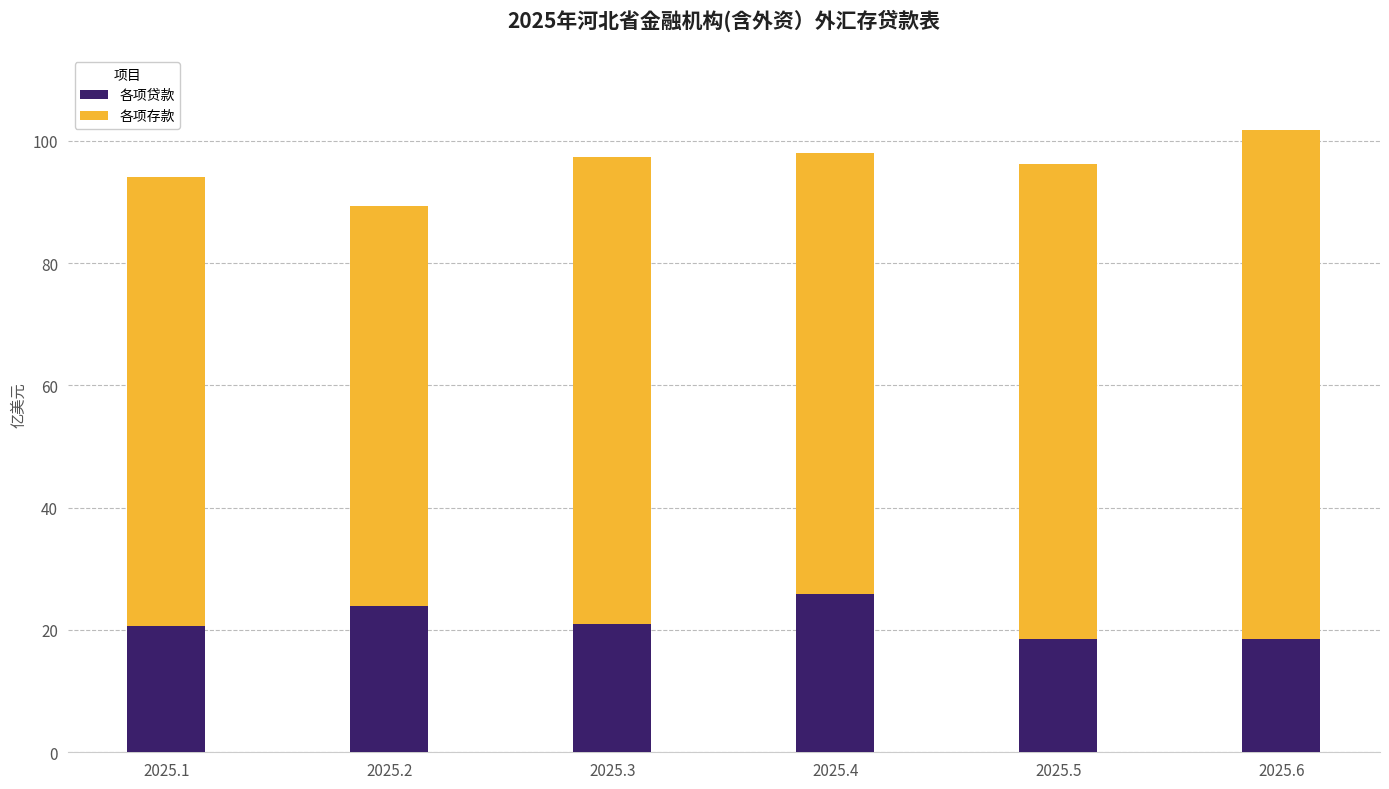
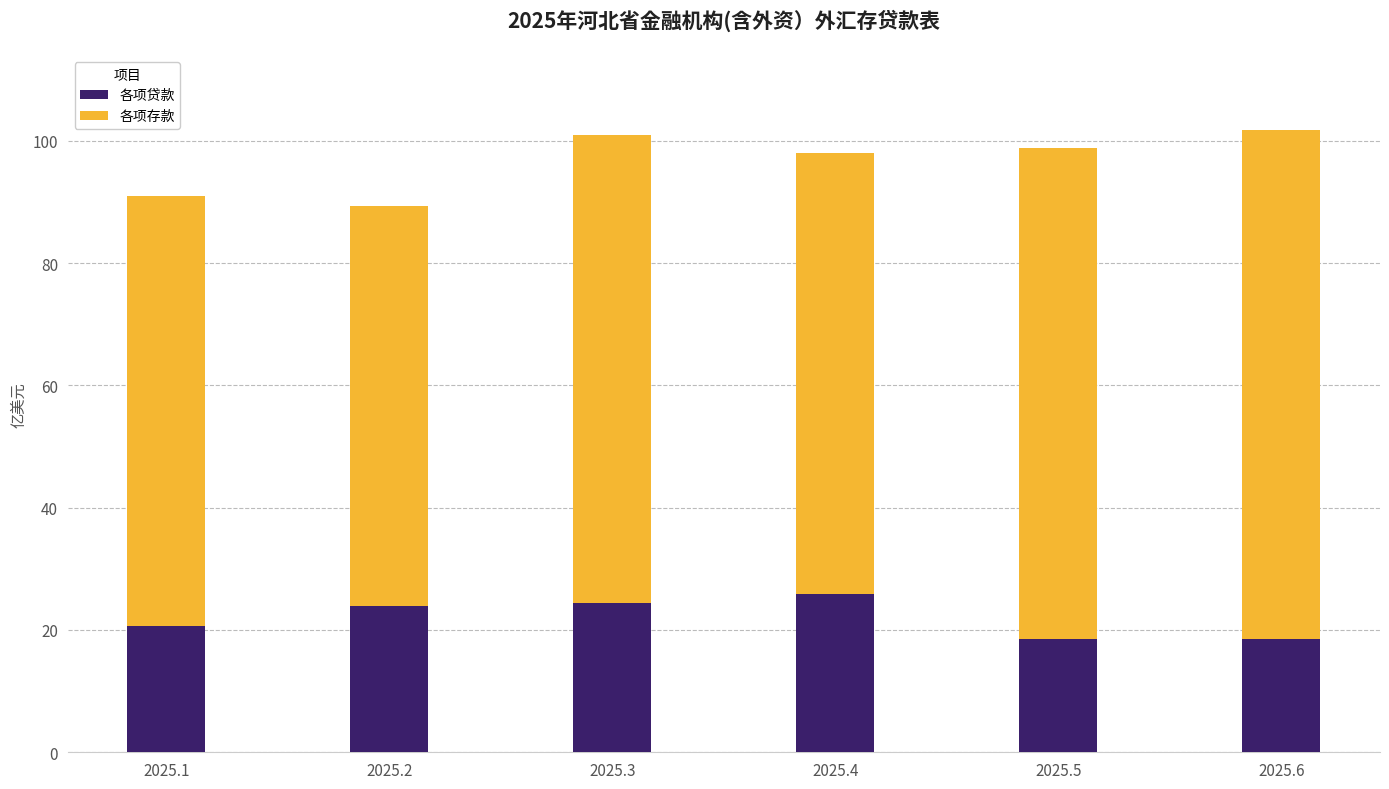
各项存款, 2025.1: 74 -> 70
各项贷款, 2025.3: 21 -> 24
各项存款, 2025.5: 78 -> 80
